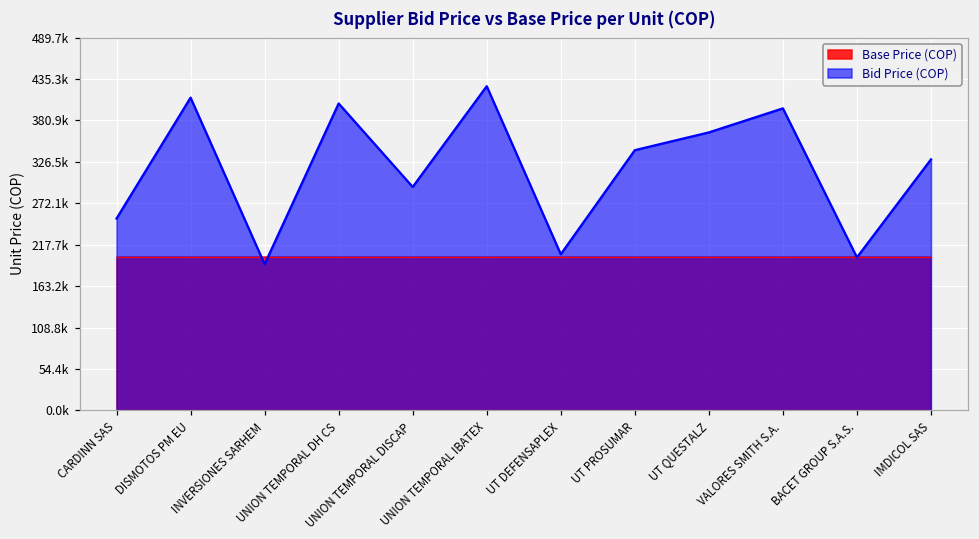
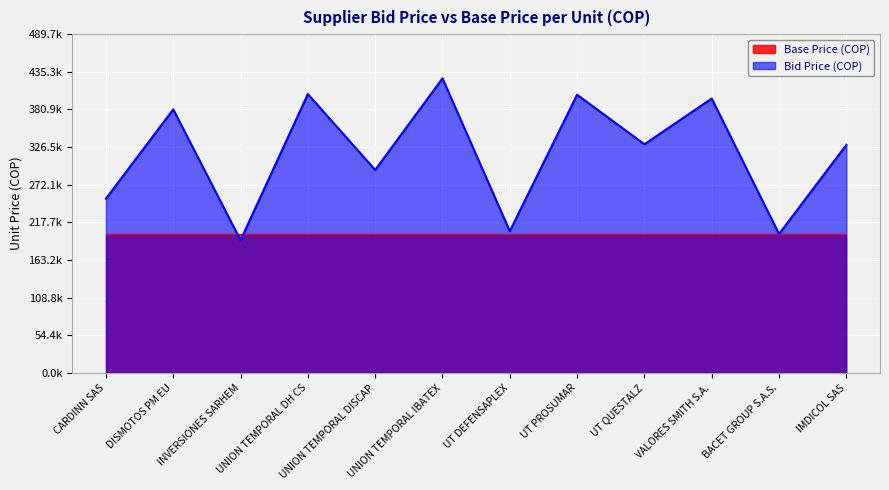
Bid Price (COP), DISMOTOS PM EU: 410000 -> 380000
Bid Price (COP), UT PROSUMAR: 340000 -> 400000
Bid Price (COP), UT QUESTALZ: 370000 -> 330000
